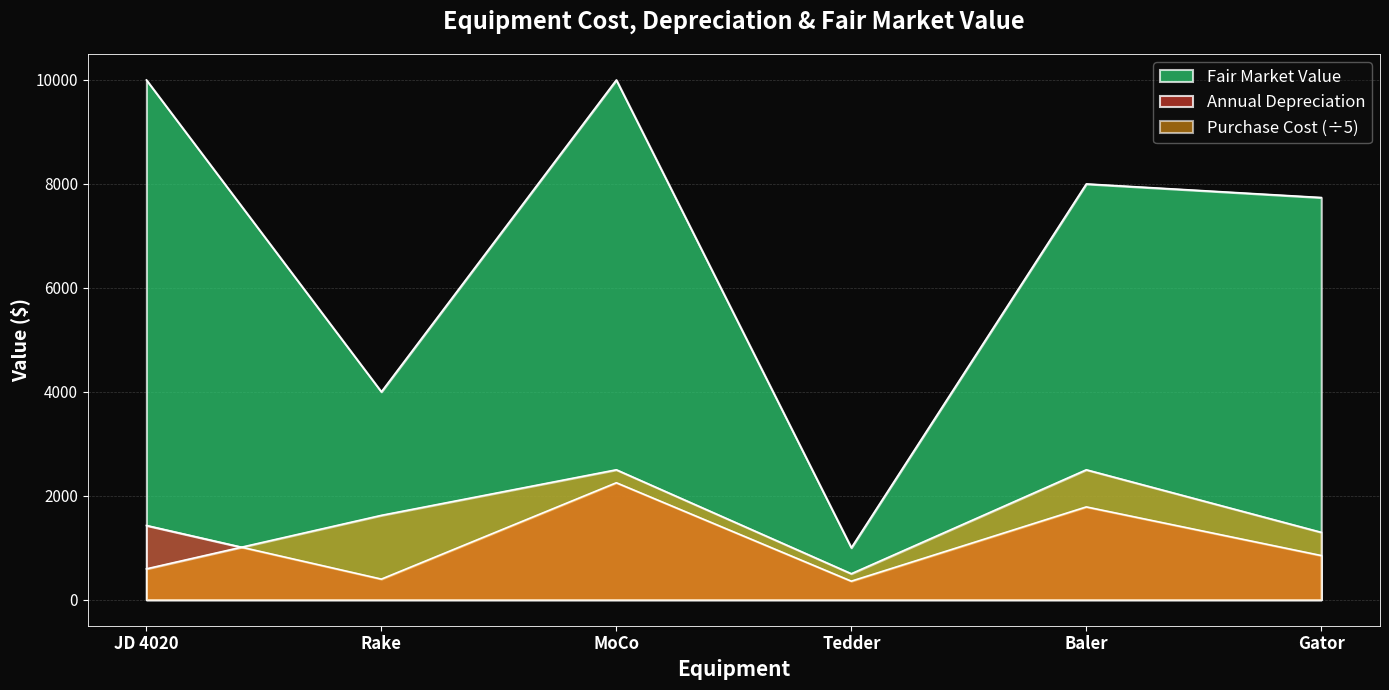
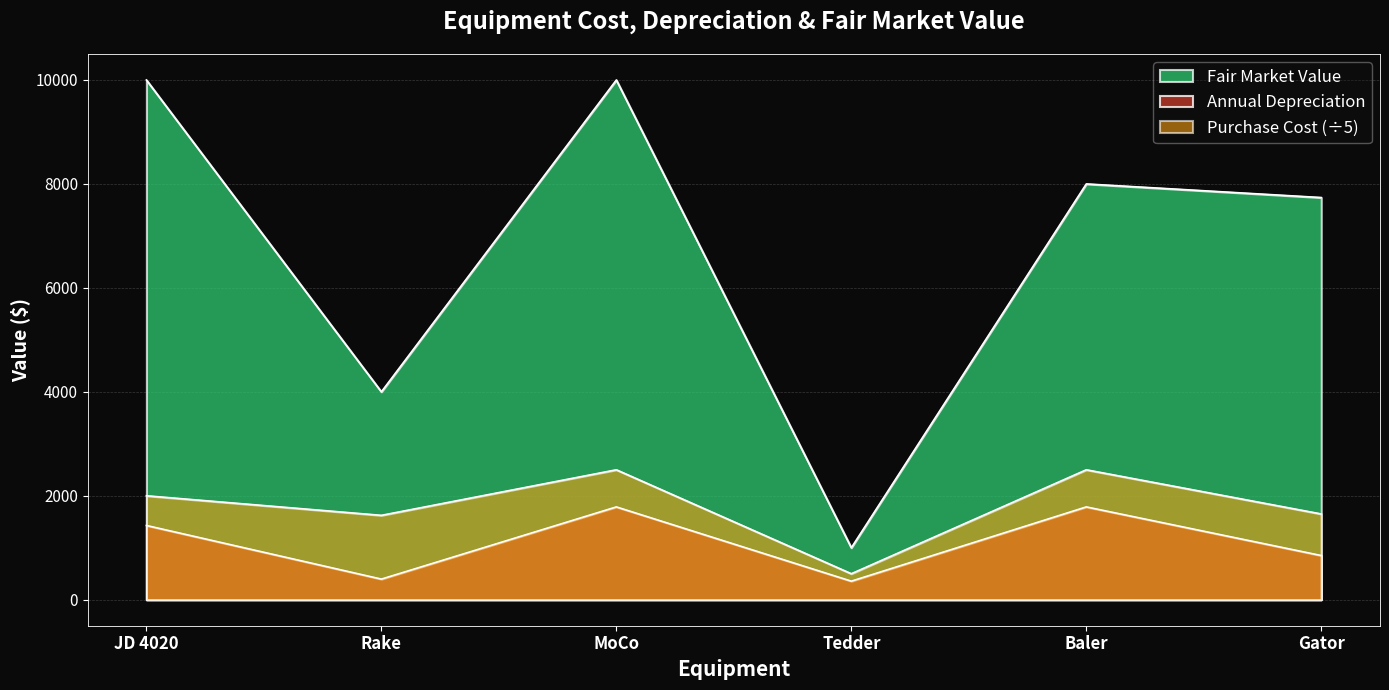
Purchase Cost (÷5), JD 4020: 600 -> 2000
Annual Depreciation, MoCo: 2300 -> 1800
Purchase Cost (÷5), Gator: 1300 -> 1700
